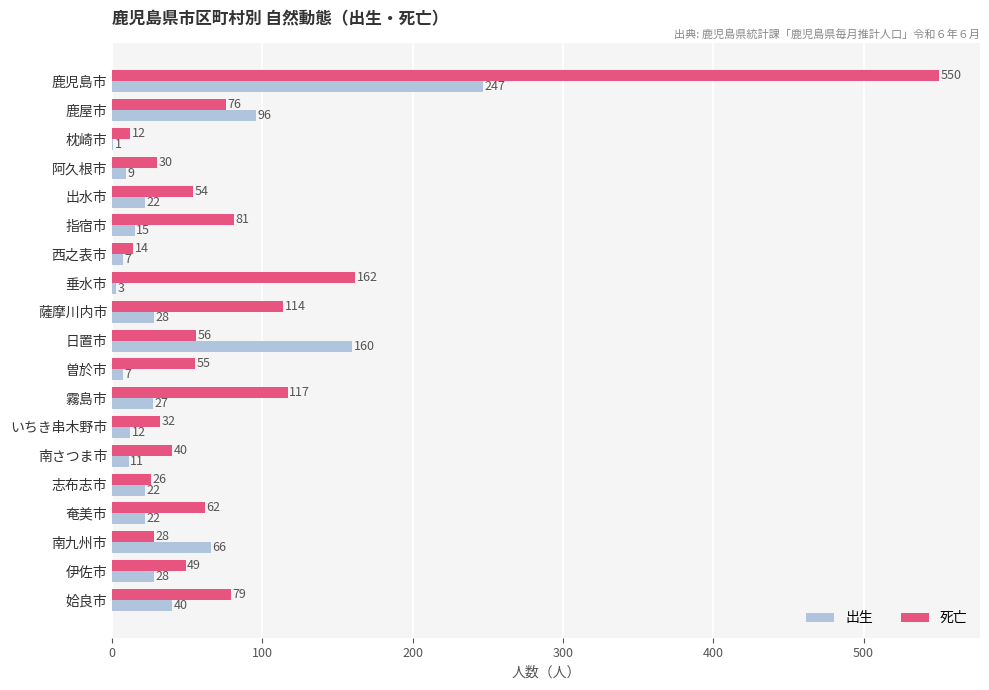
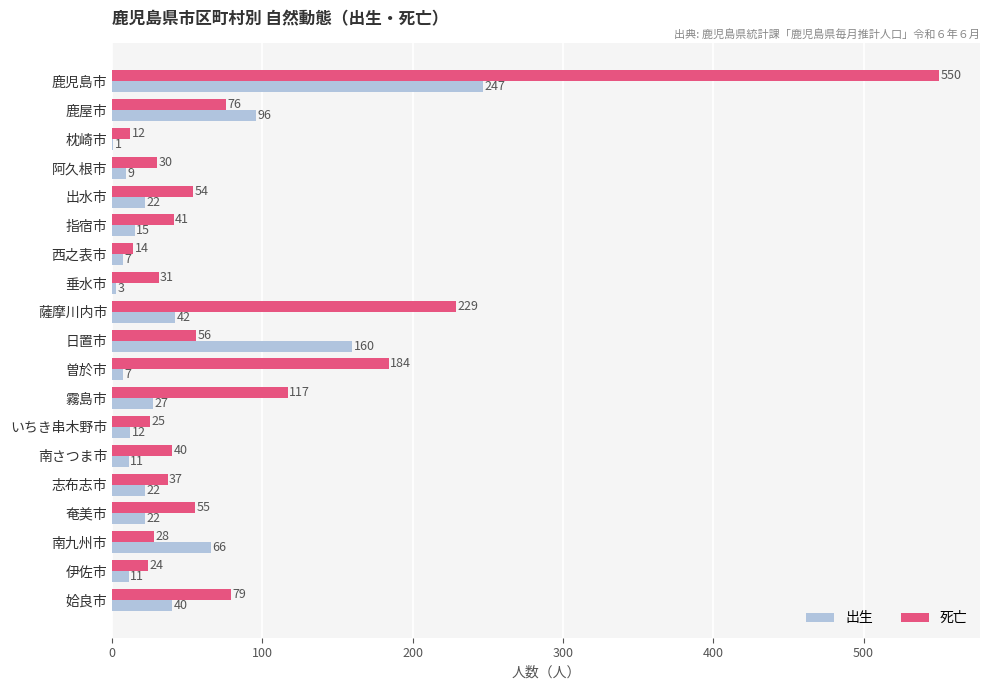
死亡, 指宿市: 81 -> 41
死亡, 垂水市: 162 -> 31
死亡, 薩摩川内市: 114 -> 229
出生, 薩摩川内市: 28 -> 42
死亡, 曽於市: 55 -> 184
死亡, いちき串木野市: 32 -> 25
死亡, 志布志市: 26 -> 37
死亡, 奄美市: 62 -> 55
死亡, 伊佐市: 49 -> 24
出生, 伊佐市: 28 -> 11
